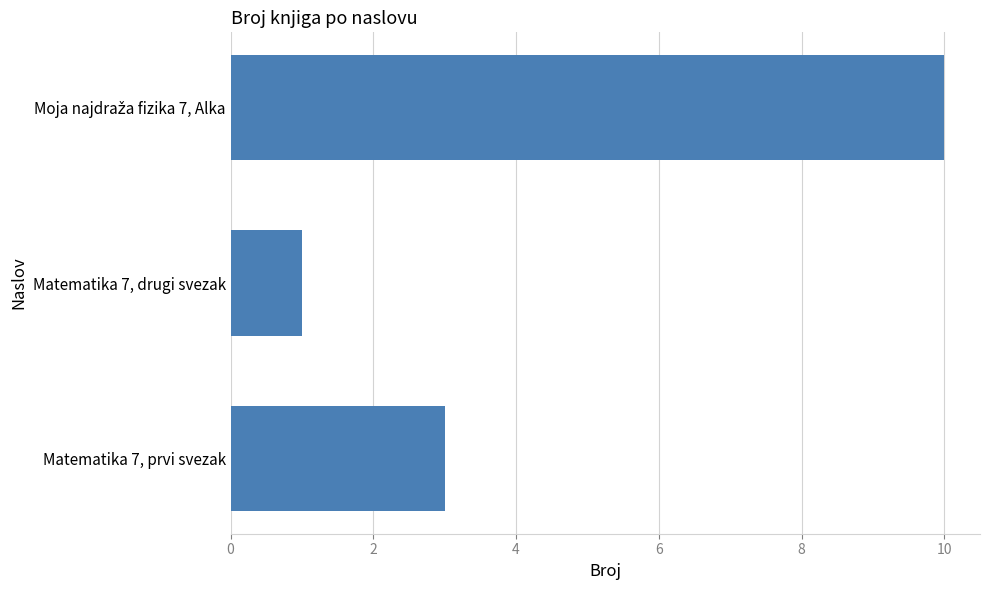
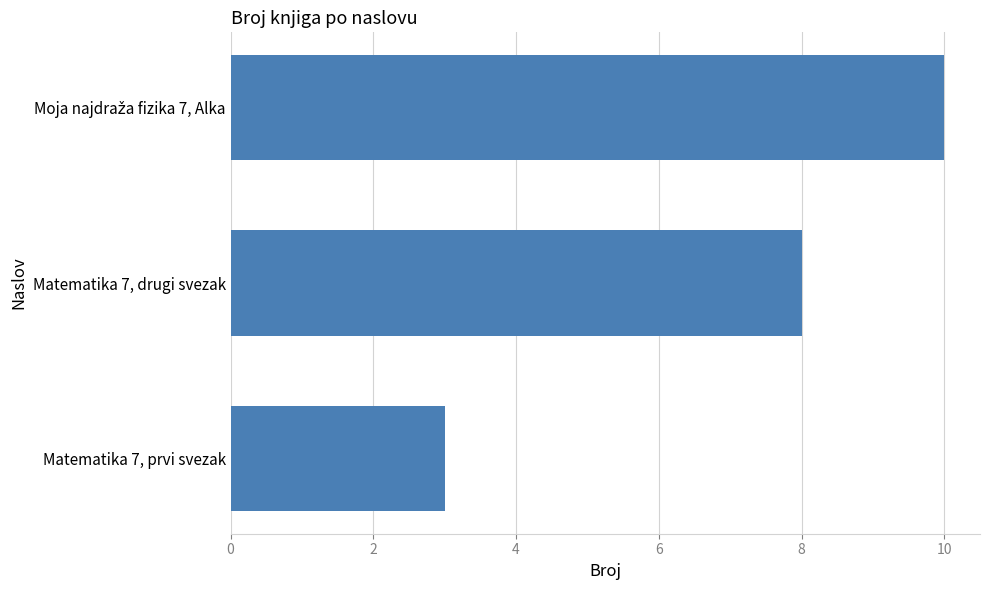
Matematika 7, drugi svezak: 1 -> 8
